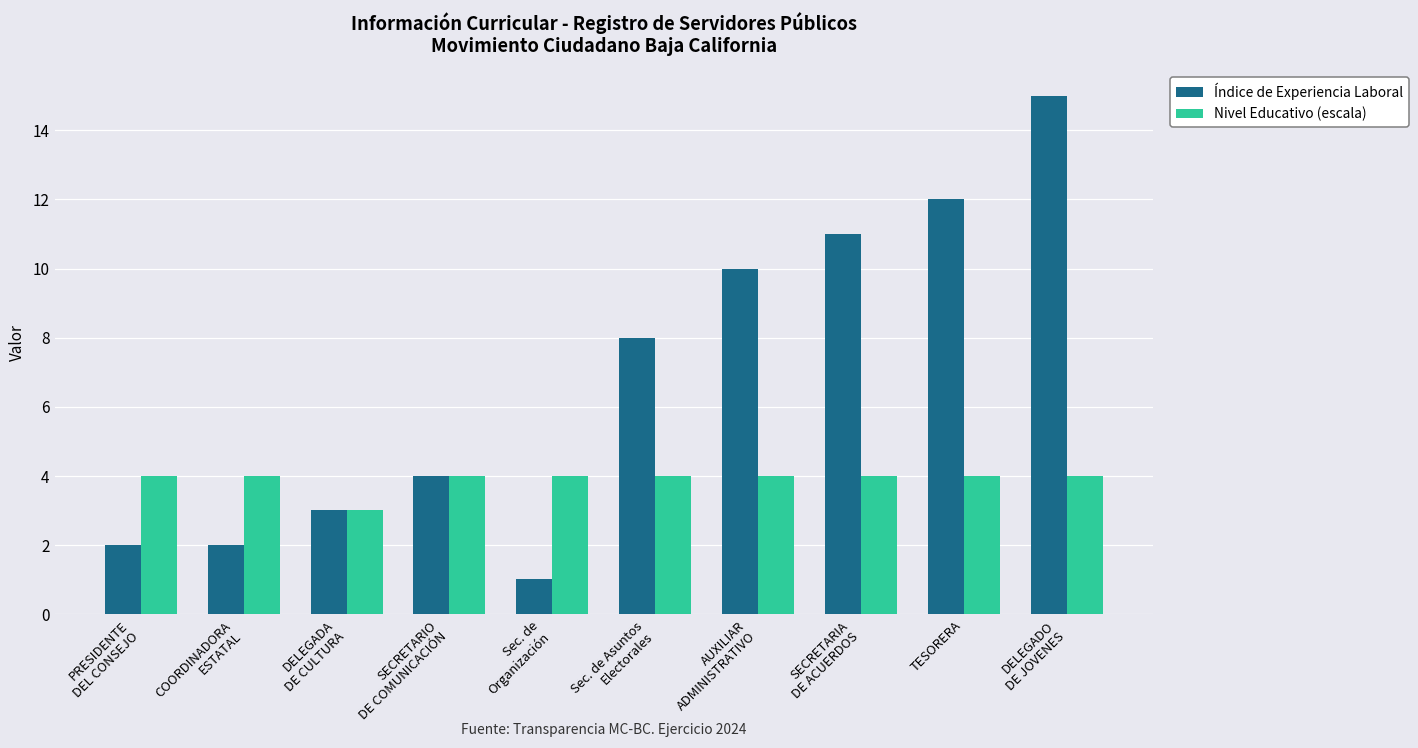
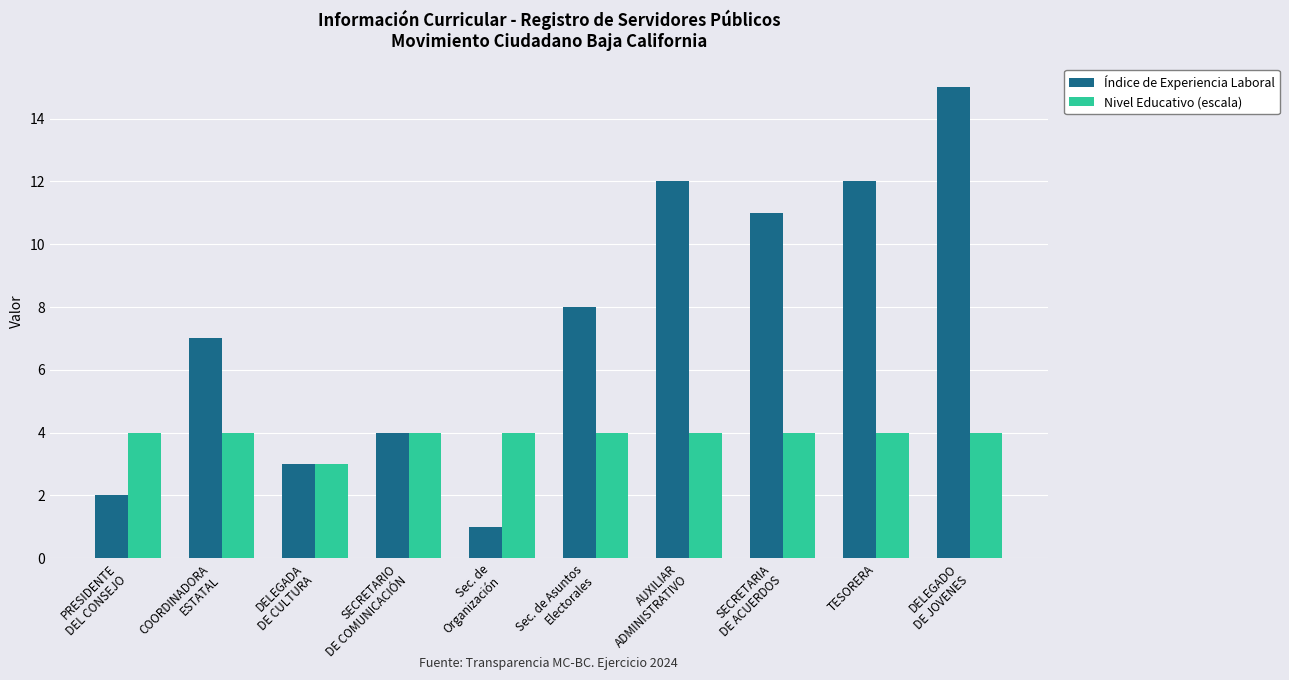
Índice de Experiencia Laboral, COORDINADORA ESTATAL: 2 -> 7
Índice de Experiencia Laboral, AUXILIAR ADMINISTRATIVO: 10 -> 12
